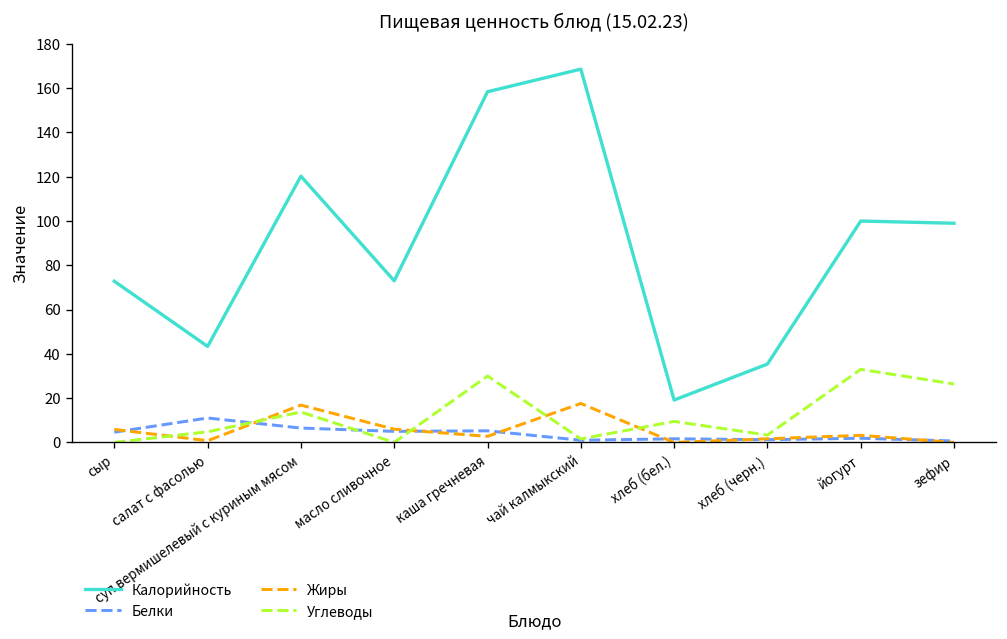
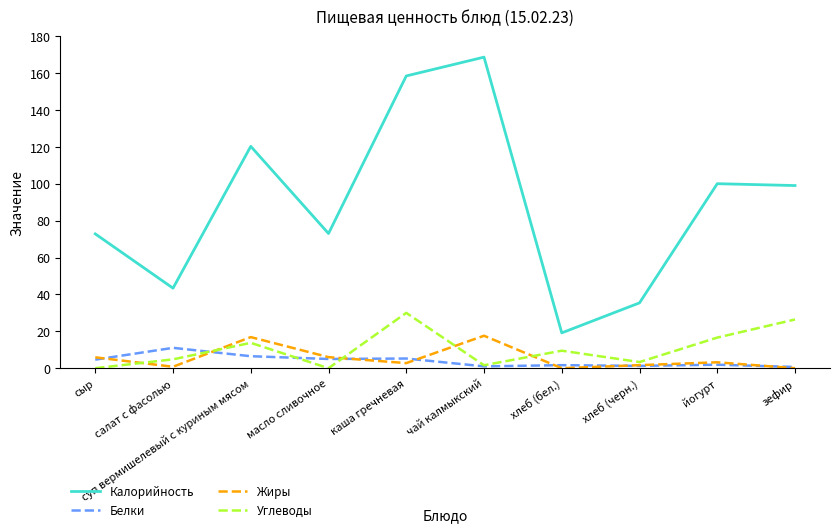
Углеводы, йогурт: 33 -> 17
